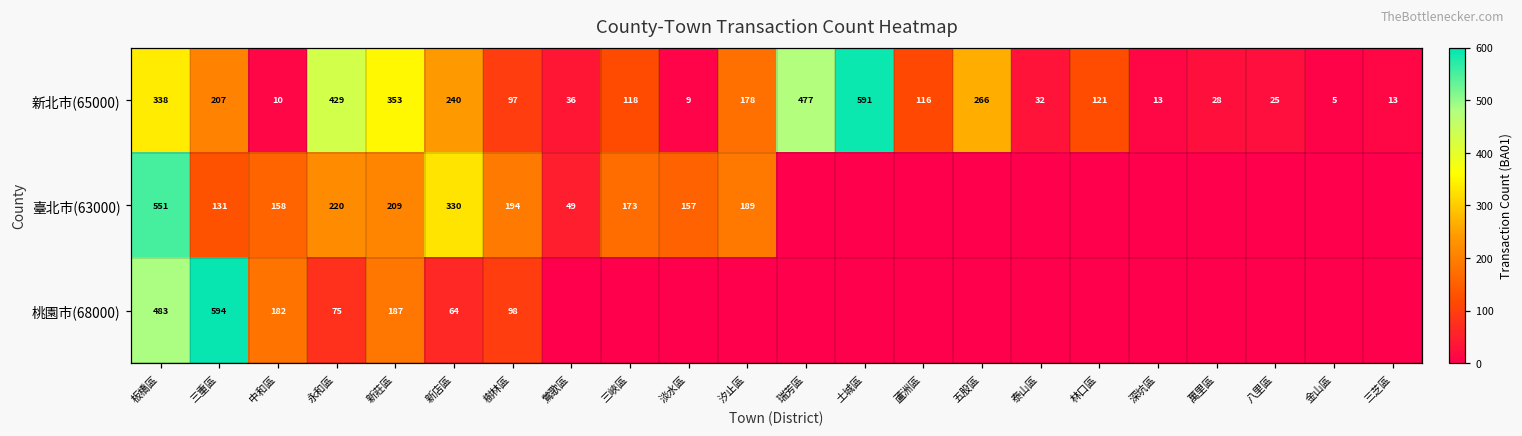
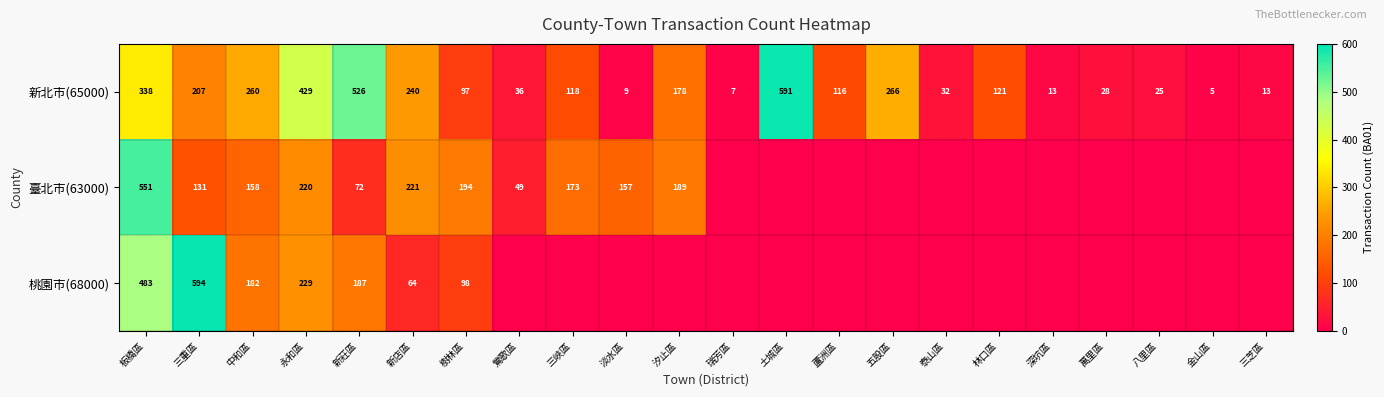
新北市(65000), 中和區: 10 -> 260
新北市(65000), 新莊區: 353 -> 526
新北市(65000), 瑞芳區: 477 -> 7
臺北市(63000), 新莊區: 209 -> 72
臺北市(63000), 新店區: 330 -> 221
桃園市(68000), 永和區: 75 -> 229
